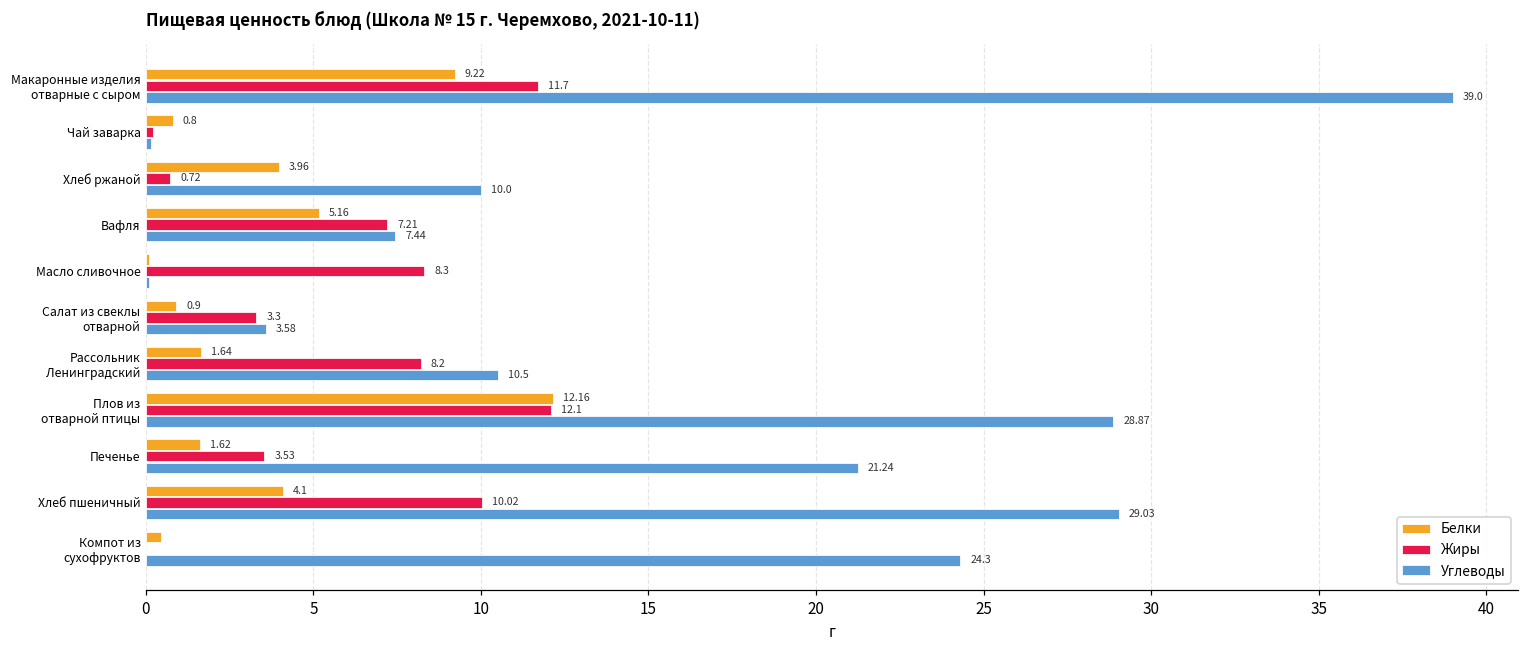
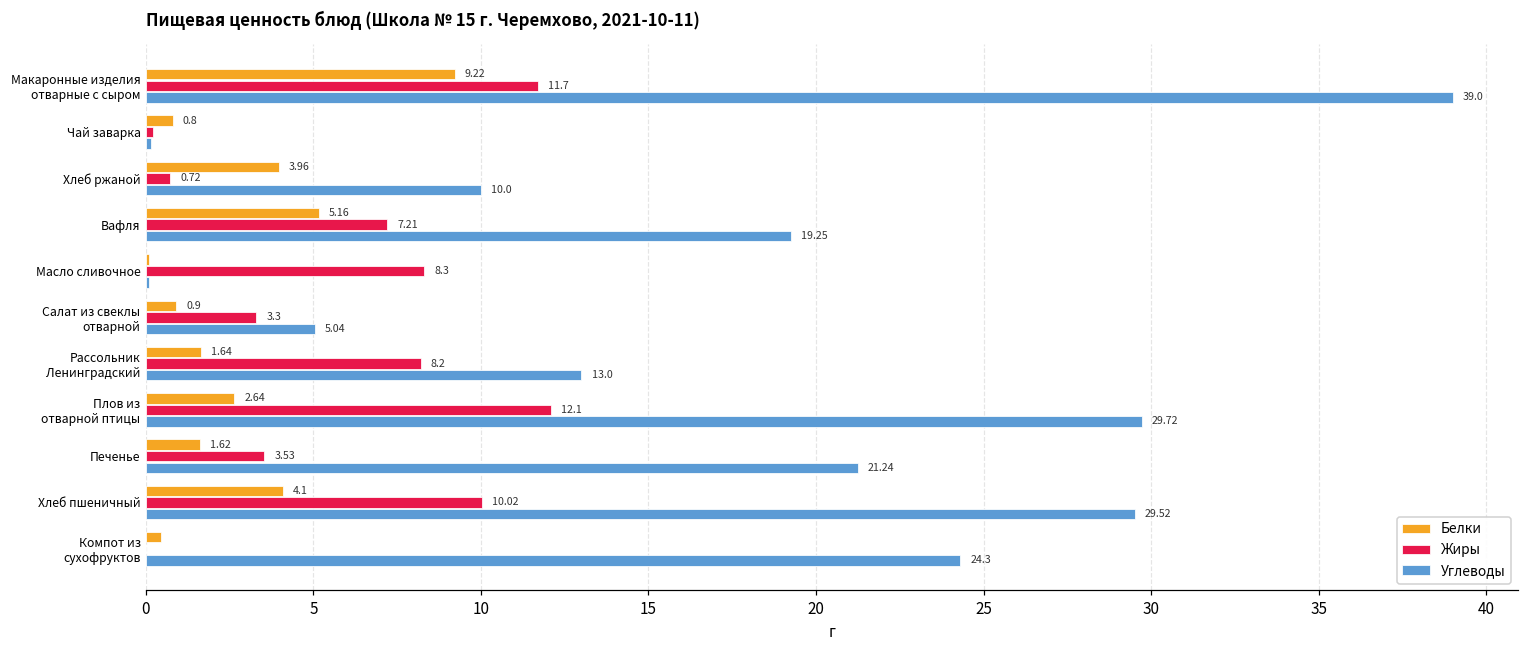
Углеводы, Вафля: 7.44 -> 19.25
Углеводы, Салат из свеклы отварной: 3.58 -> 5.04
Углеводы, Рассольник Ленинградский: 10.5 -> 13.0
Белки, Плов из отварной птицы: 12.16 -> 2.64
Углеводы, Плов из отварной птицы: 28.87 -> 29.72
Углеводы, Хлеб пшеничный: 29.03 -> 29.52
